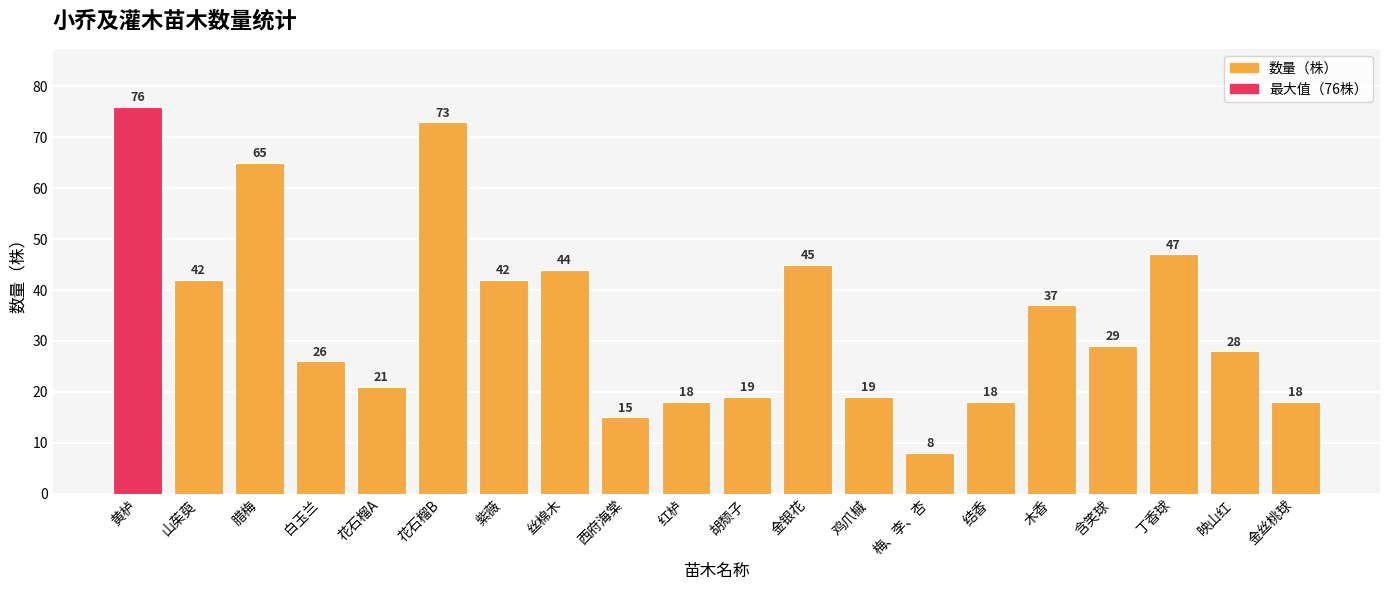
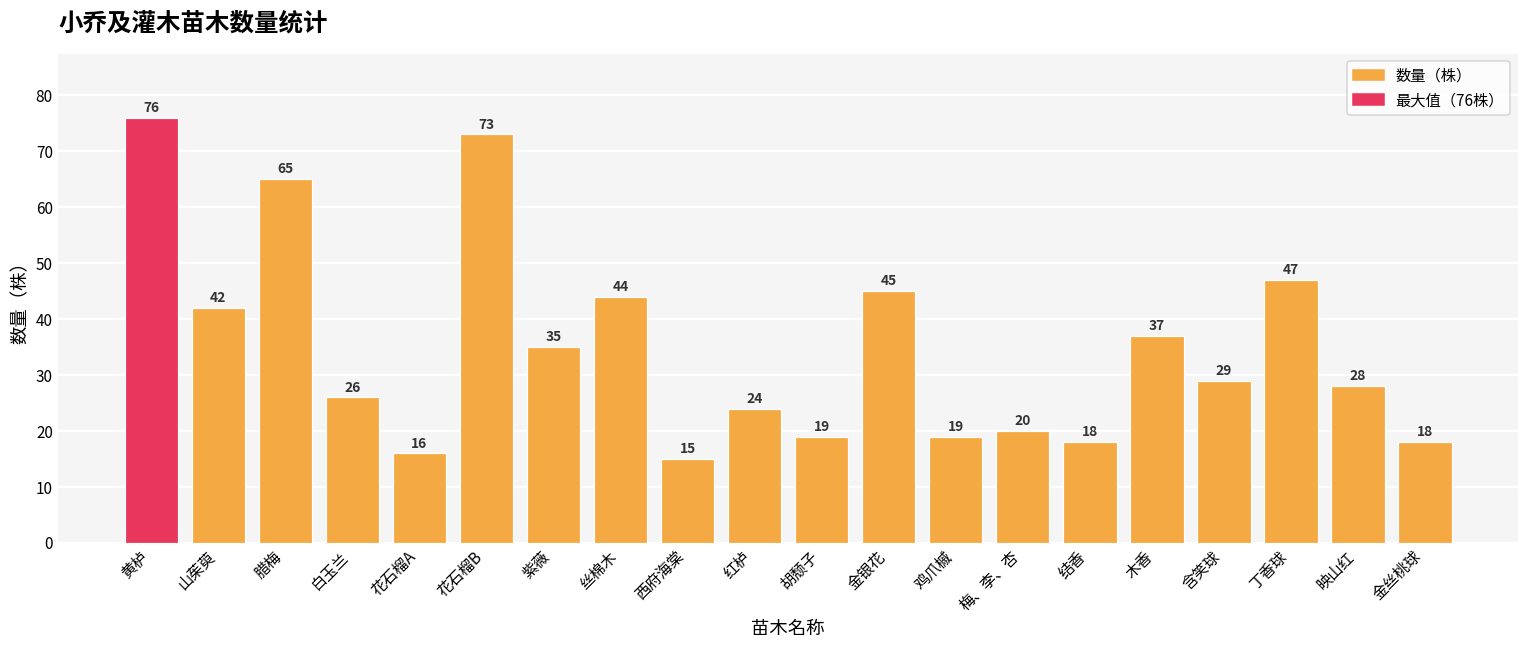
花石榴A: 21 -> 16
紫薇: 42 -> 35
红栌: 18 -> 24
梅、李、杏: 8 -> 20
